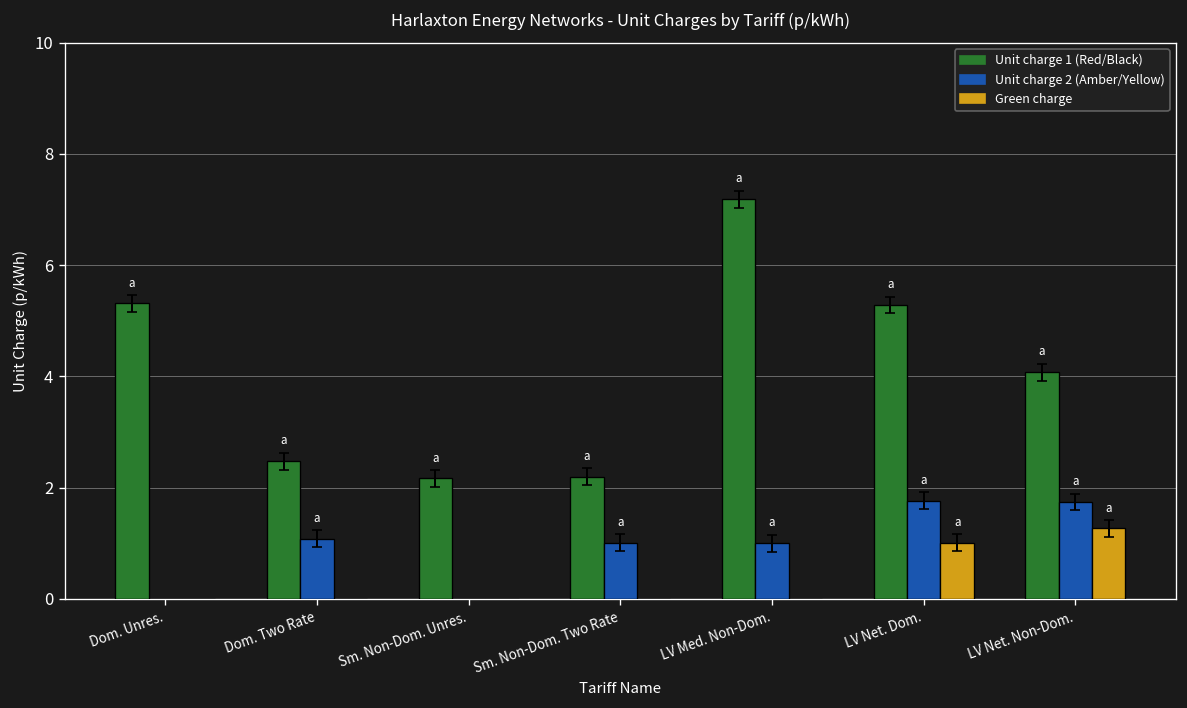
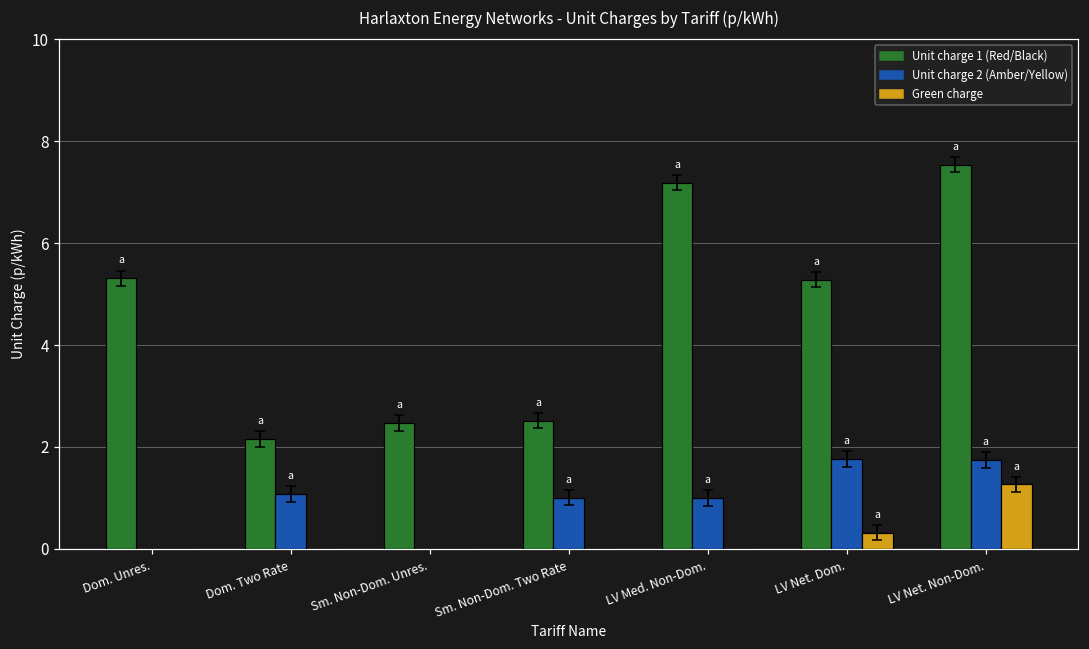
Unit charge 1 (Red/Black), Dom. Two Rate: 2.5 -> 2.2
Unit charge 1 (Red/Black), Sm. Non-Dom. Unres.: 2.2 -> 2.5
Unit charge 1 (Red/Black), Sm. Non-Dom. Two Rate: 2.2 -> 2.5
Green charge, LV Net. Dom.: 1.0 -> 0.3
Unit charge 1 (Red/Black), LV Net. Non-Dom.: 4.1 -> 7.5
